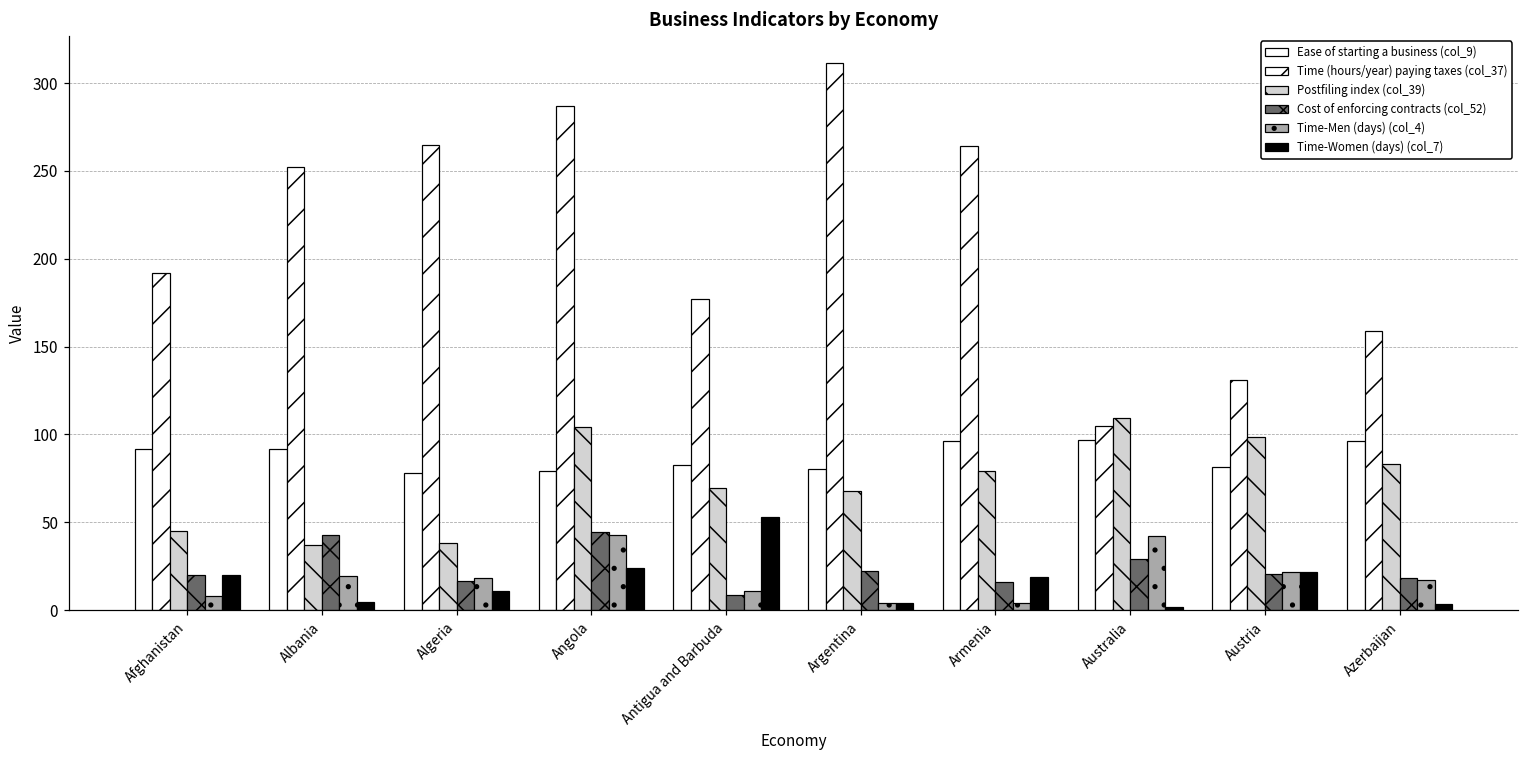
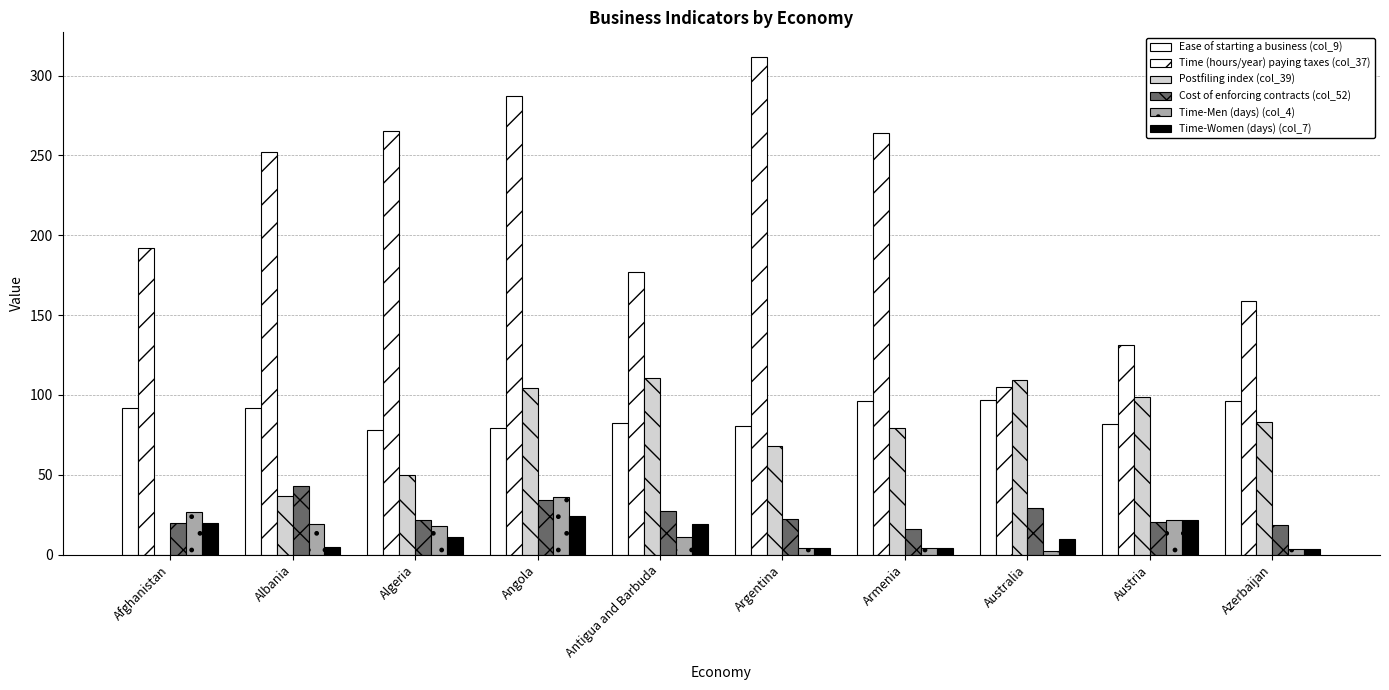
Postfiling index (col_39), Afghanistan: 45 -> 0
Time-Men (days) (col_4), Afghanistan: 8 -> 27
Postfiling index (col_39), Algeria: 38 -> 50
Cost of enforcing contracts (col_52), Algeria: 16 -> 22
Cost of enforcing contracts (col_52), Angola: 44 -> 34
Time-Men (days) (col_4), Angola: 43 -> 36
Postfiling index (col_39), Antigua and Barbuda: 69 -> 111
Cost of enforcing contracts (col_52), Antigua and Barbuda: 9 -> 27
Time-Women (days) (col_7), Antigua and Barbuda: 53 -> 19
Time-Women (days) (col_7), Armenia: 19 -> 4
Time-Men (days) (col_4), Australia: 42 -> 2
Time-Women (days) (col_7), Australia: 2 -> 10
Time-Men (days) (col_4), Azerbaijan: 17 -> 4
